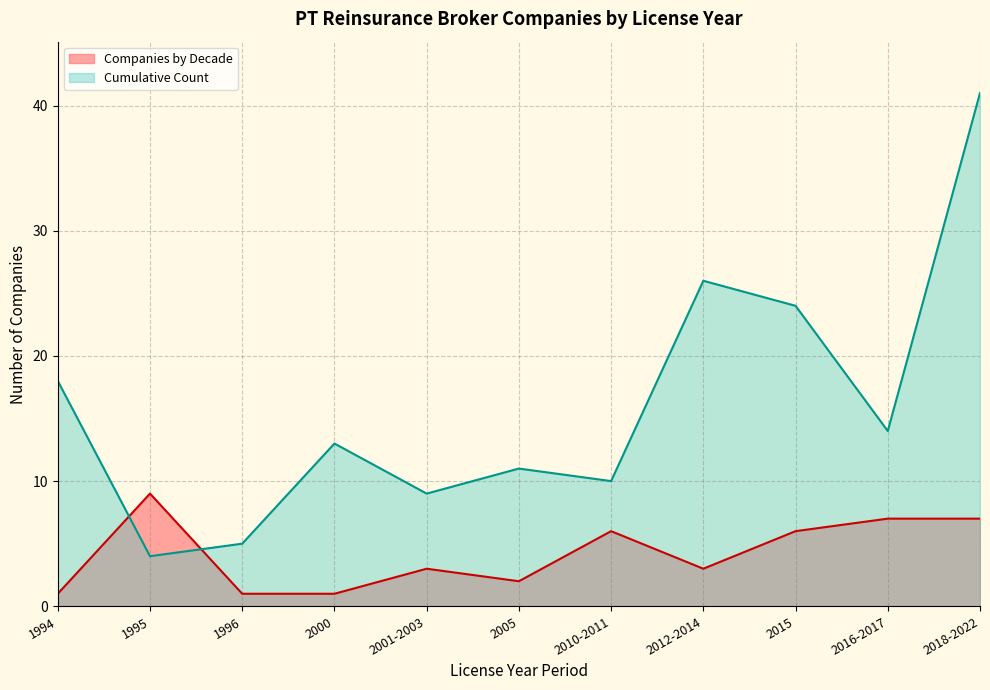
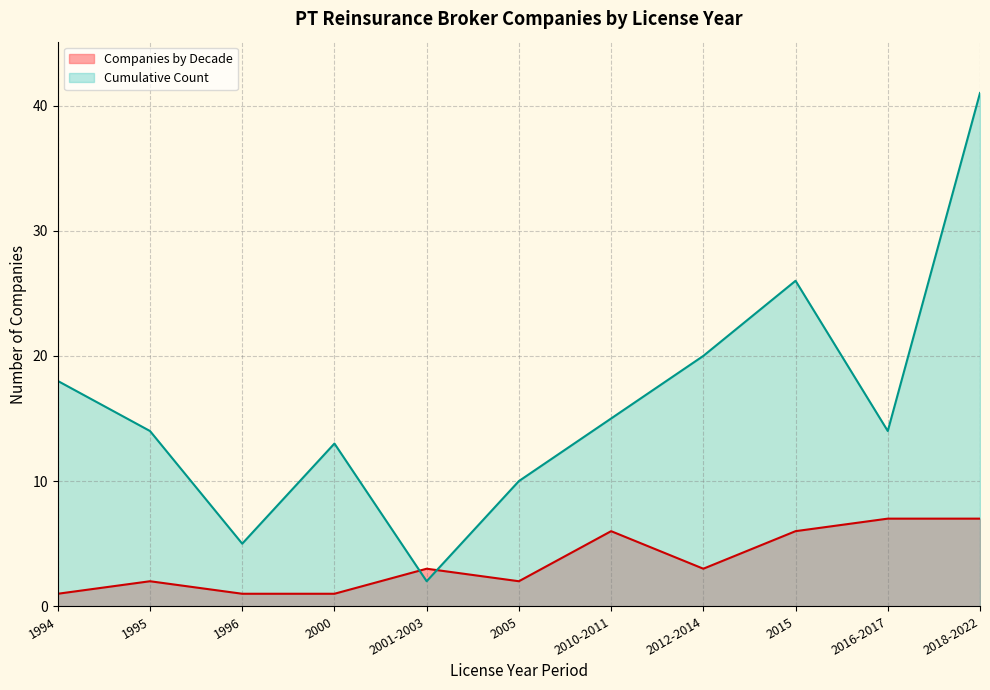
Companies by Decade, 1995: 9 -> 2
Cumulative Count, 1995: 4 -> 14
Cumulative Count, 2001-2003: 9 -> 2
Cumulative Count, 2005: 11 -> 10
Cumulative Count, 2010-2011: 10 -> 15
Cumulative Count, 2012-2014: 26 -> 20
Cumulative Count, 2015: 24 -> 26
